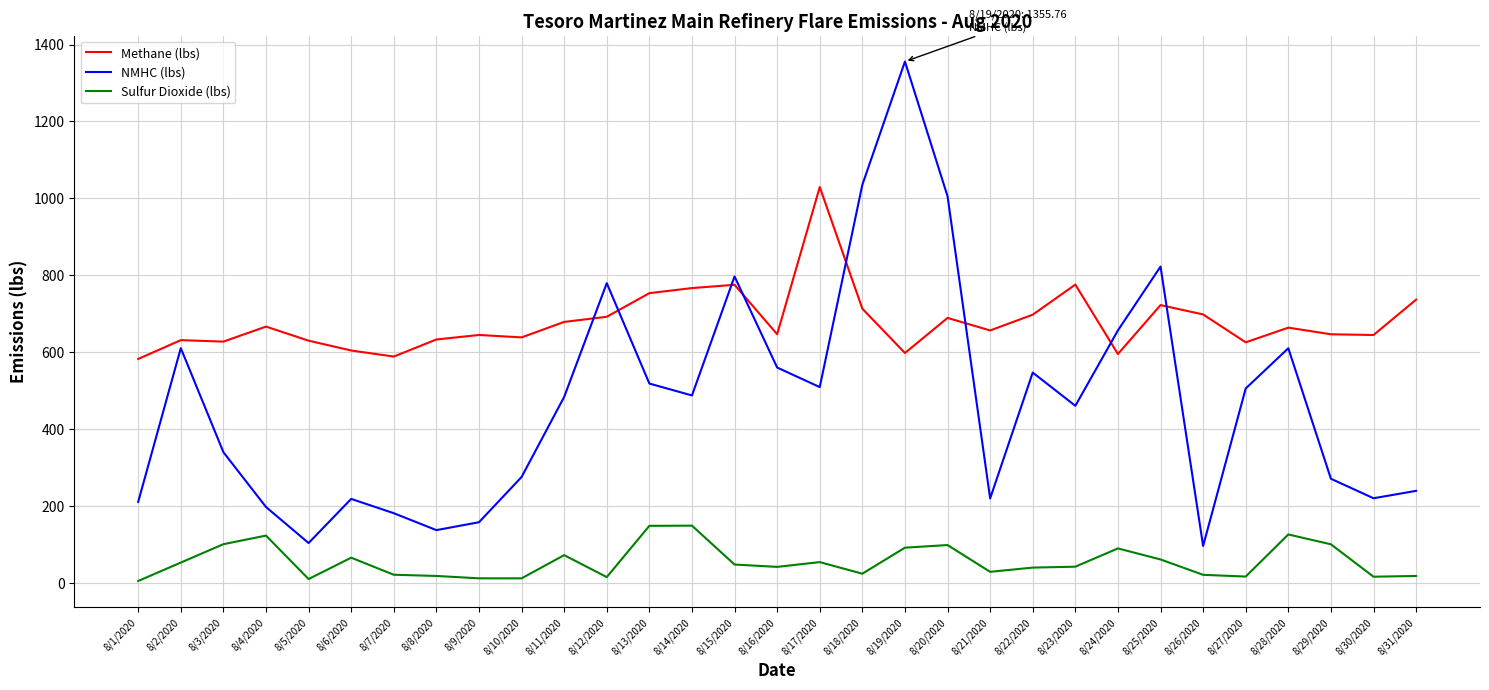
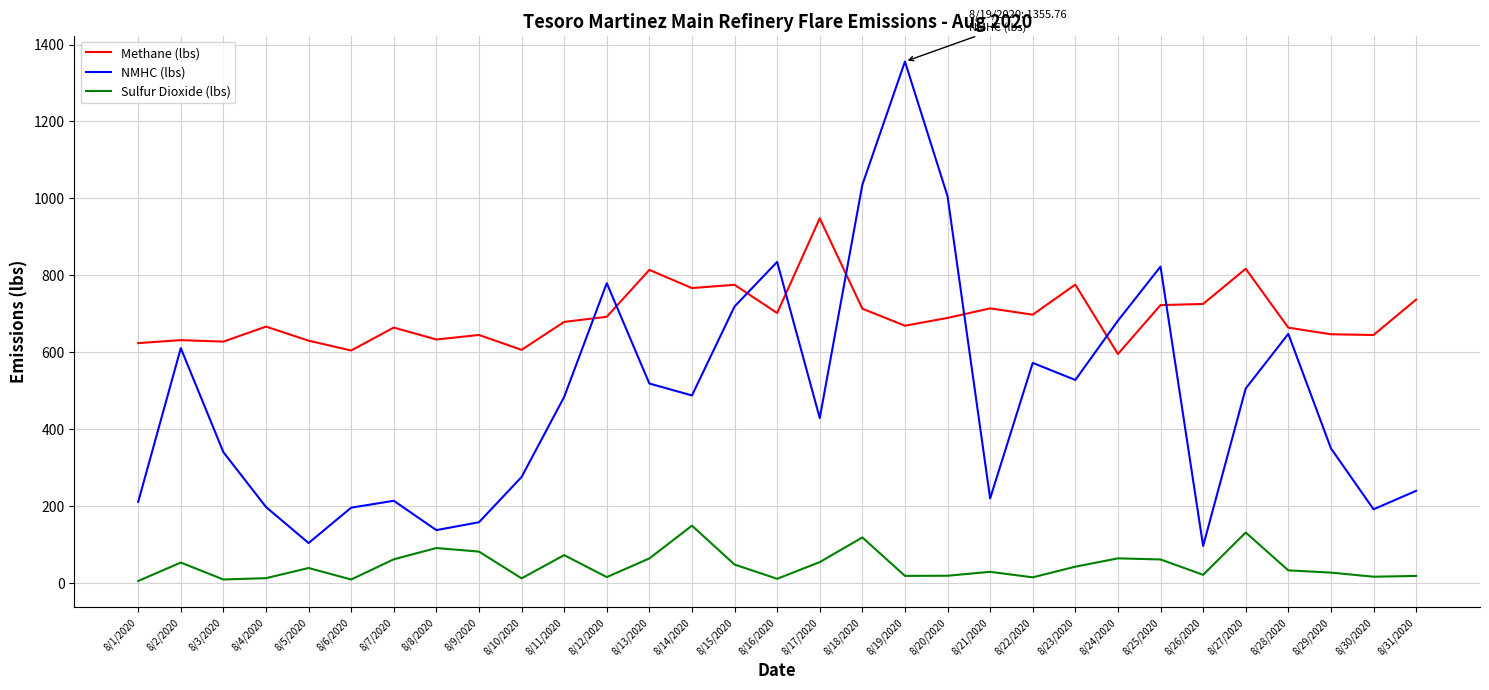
Methane (lbs), 8/1/2020: 580 -> 620
Sulfur Dioxide (lbs), 8/3/2020: 100 -> 10
Sulfur Dioxide (lbs), 8/4/2020: 120 -> 10
Sulfur Dioxide (lbs), 8/5/2020: 10 -> 40
NMHC (lbs), 8/6/2020: 220 -> 200
Sulfur Dioxide (lbs), 8/6/2020: 70 -> 10
Methane (lbs), 8/7/2020: 590 -> 660
NMHC (lbs), 8/7/2020: 180 -> 210
Sulfur Dioxide (lbs), 8/7/2020: 20 -> 60
Sulfur Dioxide (lbs), 8/8/2020: 20 -> 90
Sulfur Dioxide (lbs), 8/9/2020: 10 -> 80
Methane (lbs), 8/10/2020: 640 -> 610
Methane (lbs), 8/13/2020: 750 -> 810
Sulfur Dioxide (lbs), 8/13/2020: 150 -> 60
NMHC (lbs), 8/15/2020: 800 -> 720
Methane (lbs), 8/16/2020: 650 -> 700
NMHC (lbs), 8/16/2020: 560 -> 830
Sulfur Dioxide (lbs), 8/16/2020: 40 -> 10
Methane (lbs), 8/17/2020: 1030 -> 950
NMHC (lbs), 8/17/2020: 510 -> 430
Sulfur Dioxide (lbs), 8/18/2020: 20 -> 120
Methane (lbs), 8/19/2020: 600 -> 670
Sulfur Dioxide (lbs), 8/19/2020: 90 -> 20
Sulfur Dioxide (lbs), 8/20/2020: 100 -> 20
Methane (lbs), 8/21/2020: 660 -> 710
NMHC (lbs), 8/22/2020: 550 -> 570
Sulfur Dioxide (lbs), 8/22/2020: 40 -> 10
NMHC (lbs), 8/23/2020: 460 -> 530
NMHC (lbs), 8/24/2020: 660 -> 680
Sulfur Dioxide (lbs), 8/24/2020: 90 -> 60
Methane (lbs), 8/26/2020: 700 -> 730
Methane (lbs), 8/27/2020: 630 -> 820
Sulfur Dioxide (lbs), 8/27/2020: 20 -> 130
NMHC (lbs), 8/28/2020: 610 -> 650
Sulfur Dioxide (lbs), 8/28/2020: 130 -> 30
NMHC (lbs), 8/29/2020: 270 -> 350
Sulfur Dioxide (lbs), 8/29/2020: 100 -> 30
NMHC (lbs), 8/30/2020: 220 -> 190
